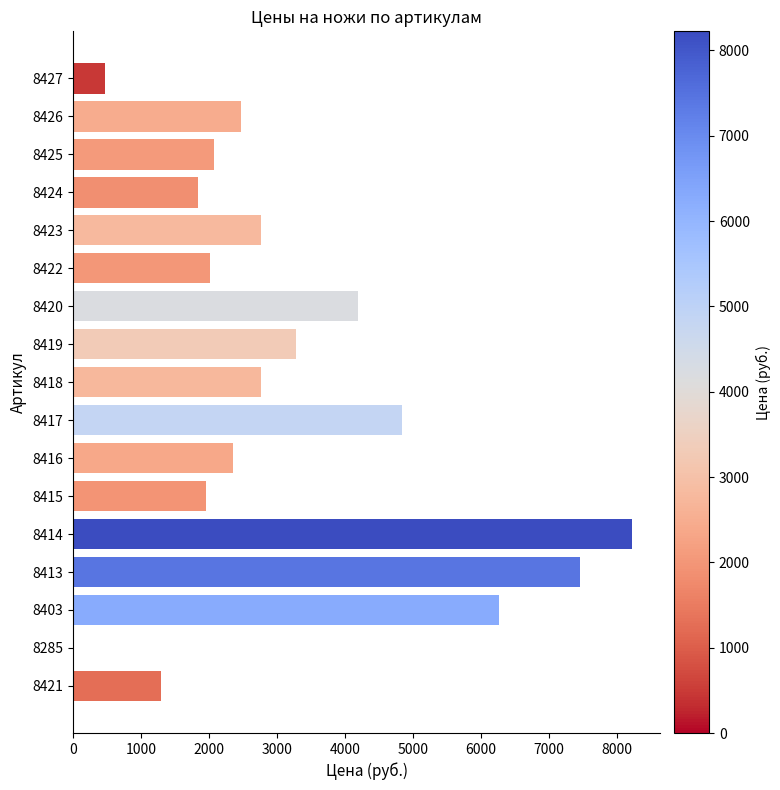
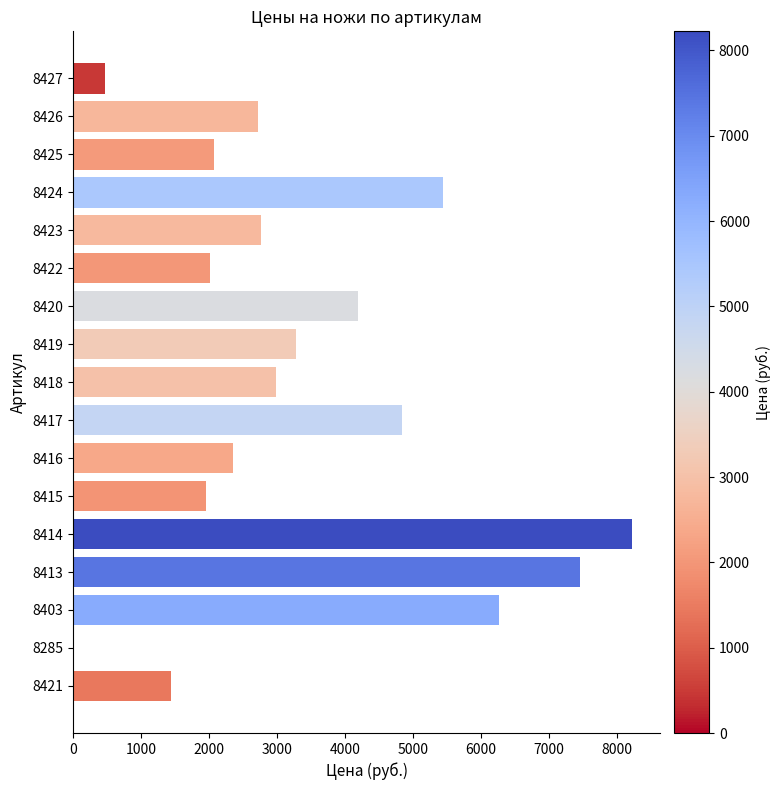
8426: 2500 -> 2700
8424: 1800 -> 5400
8418: 2800 -> 3000
8421: 1300 -> 1400
